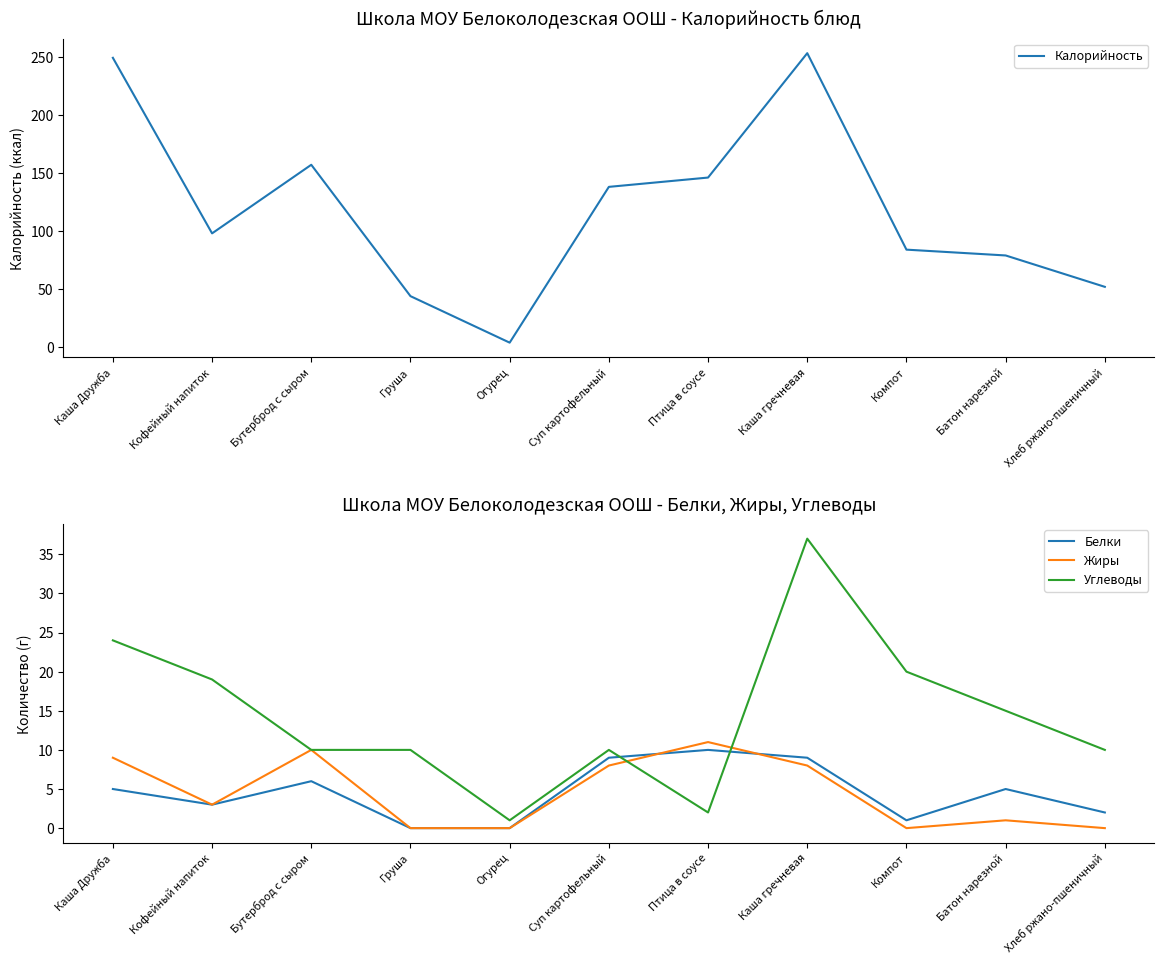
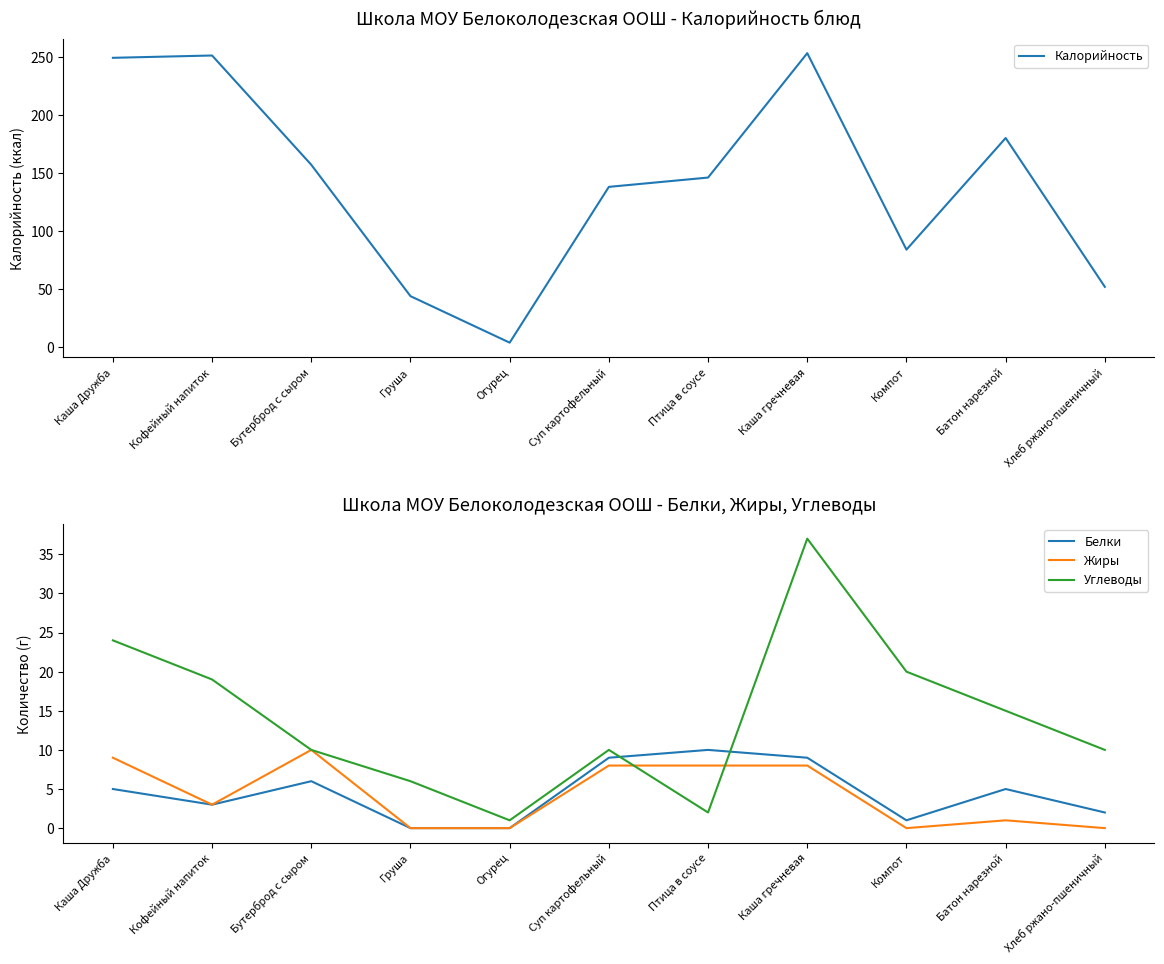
Школа МОУ Белоколодезская ООШ - Калорийность блюд, Кофейный напиток: 98 -> 251
Школа МОУ Белоколодезская ООШ - Калорийность блюд, Батон нарезной: 79 -> 180
Школа МОУ Белоколодезская ООШ - Белки, Жиры, Углеводы, Углеводы, Груша: 10 -> 6
Школа МОУ Белоколодезская ООШ - Белки, Жиры, Углеводы, Жиры, Птица в соусе: 11 -> 8
